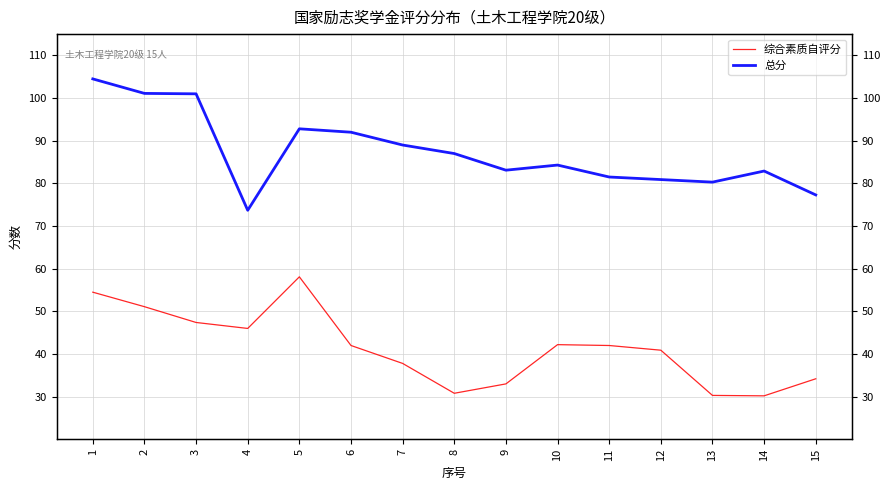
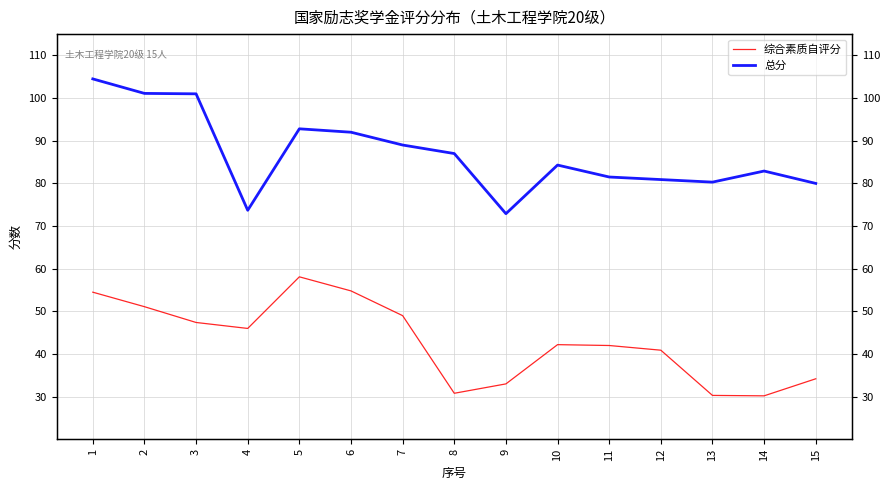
综合素质自评分, 6: 42 -> 55
综合素质自评分, 7: 38 -> 49
总分, 9: 83 -> 73
总分, 15: 77 -> 80
